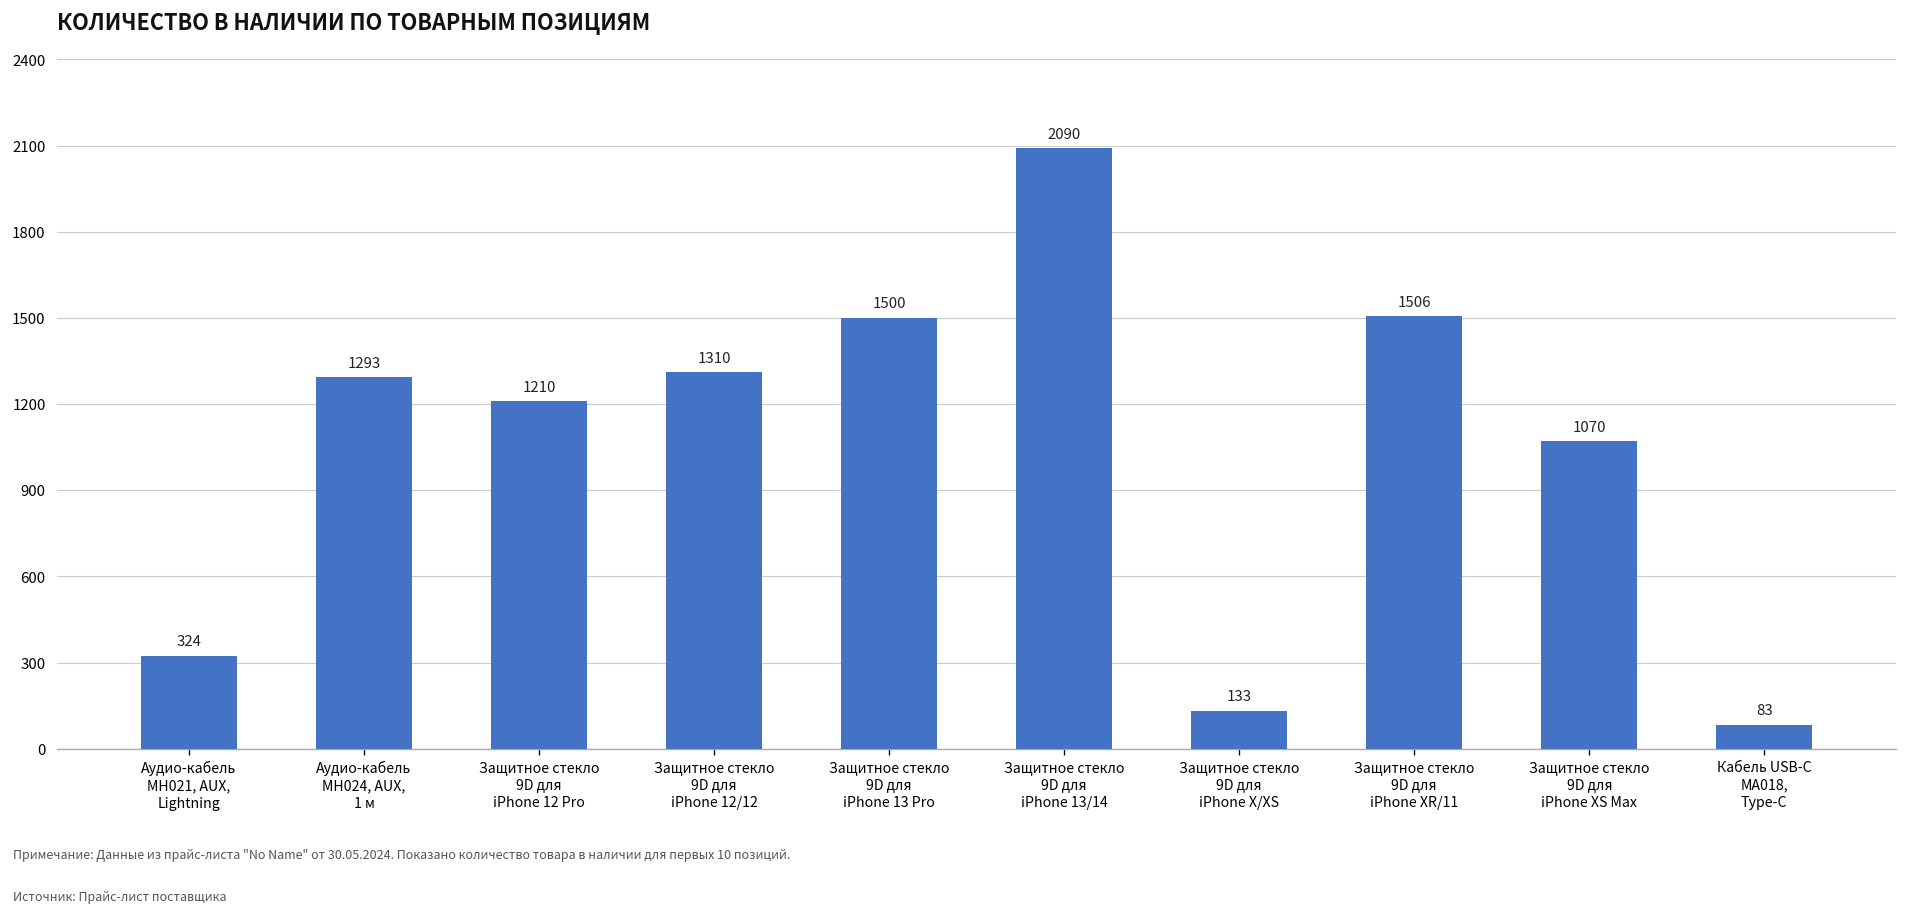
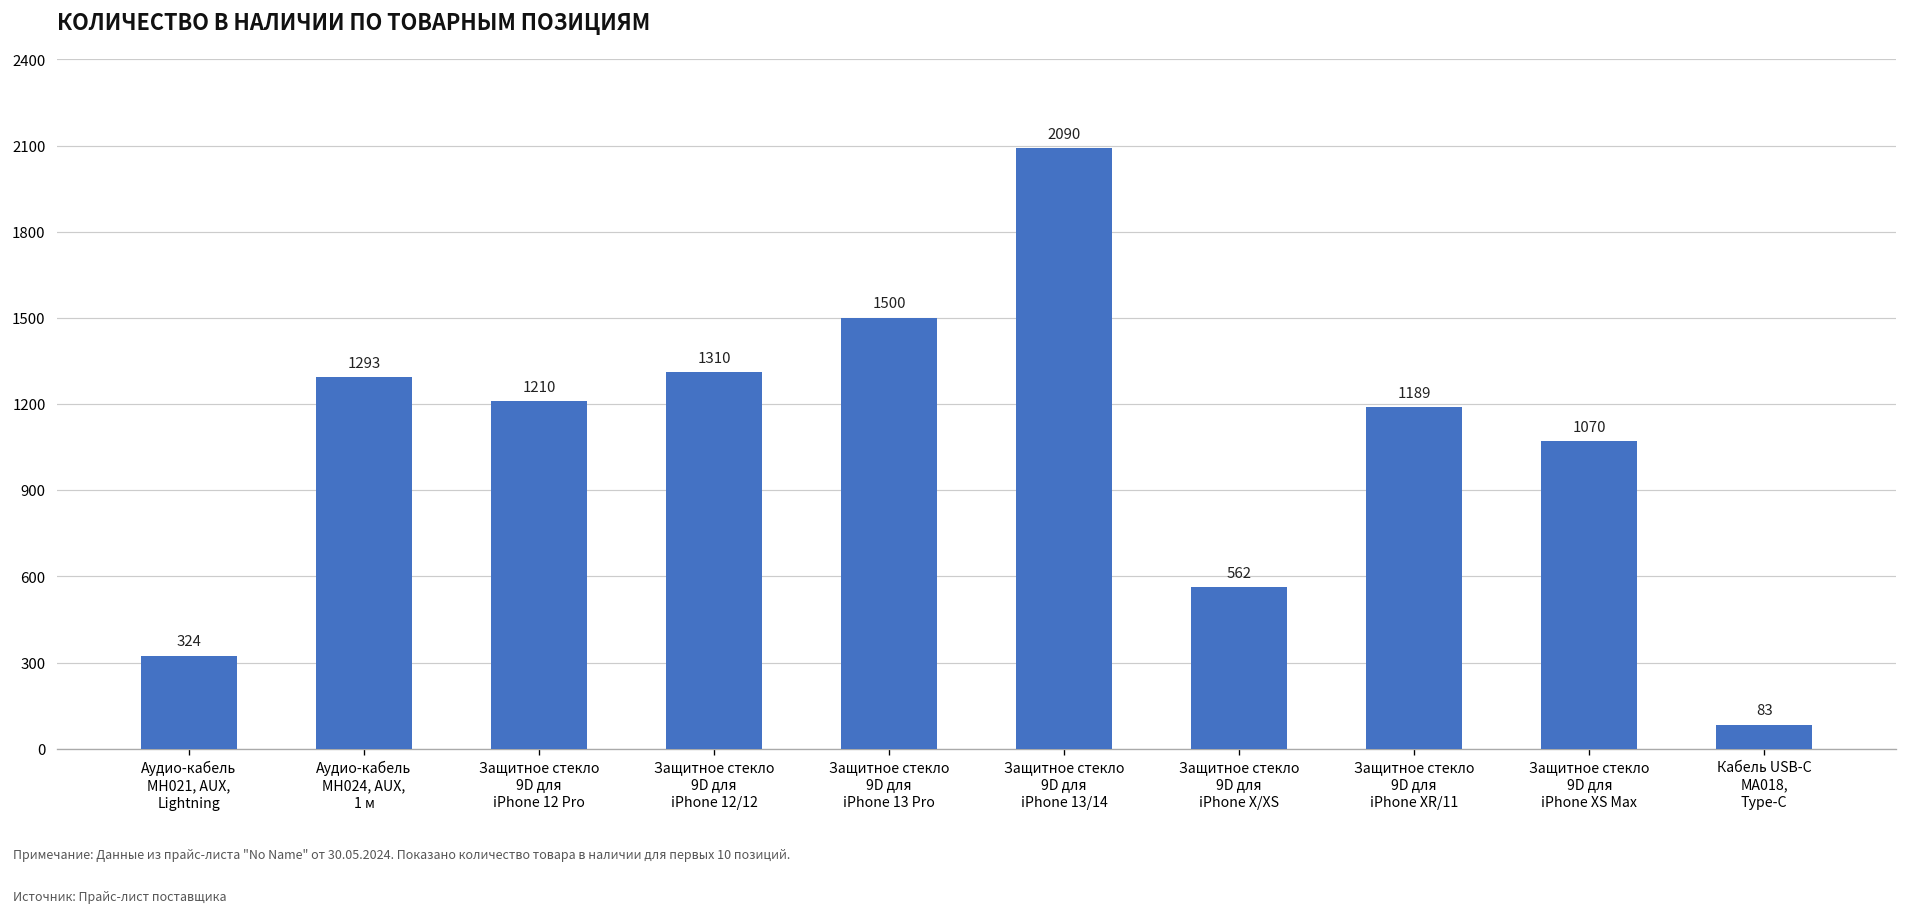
Защитное стекло 9D для iPhone X/XS: 133 -> 562
Защитное стекло 9D для iPhone XR/11: 1506 -> 1189
